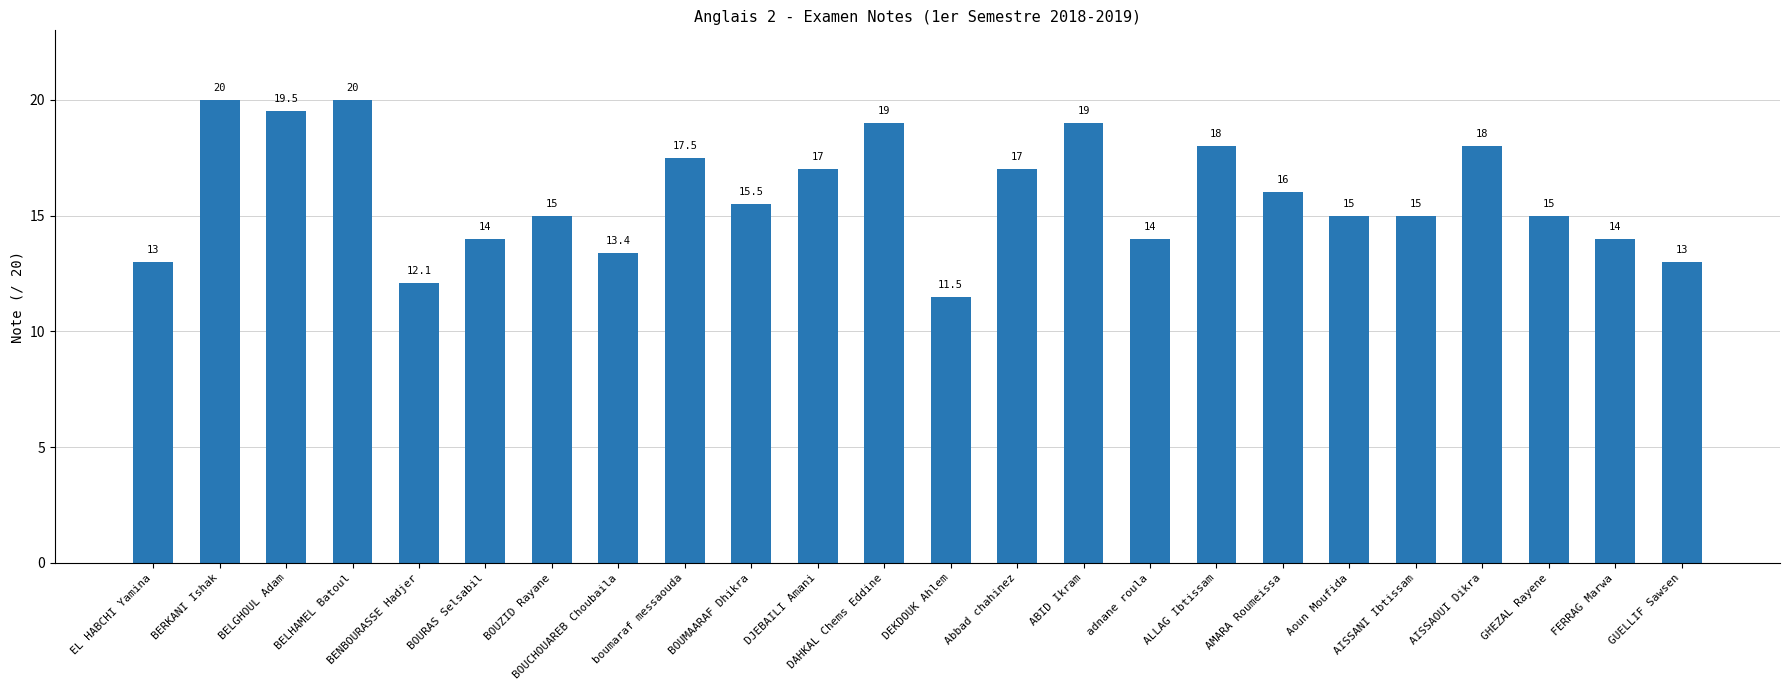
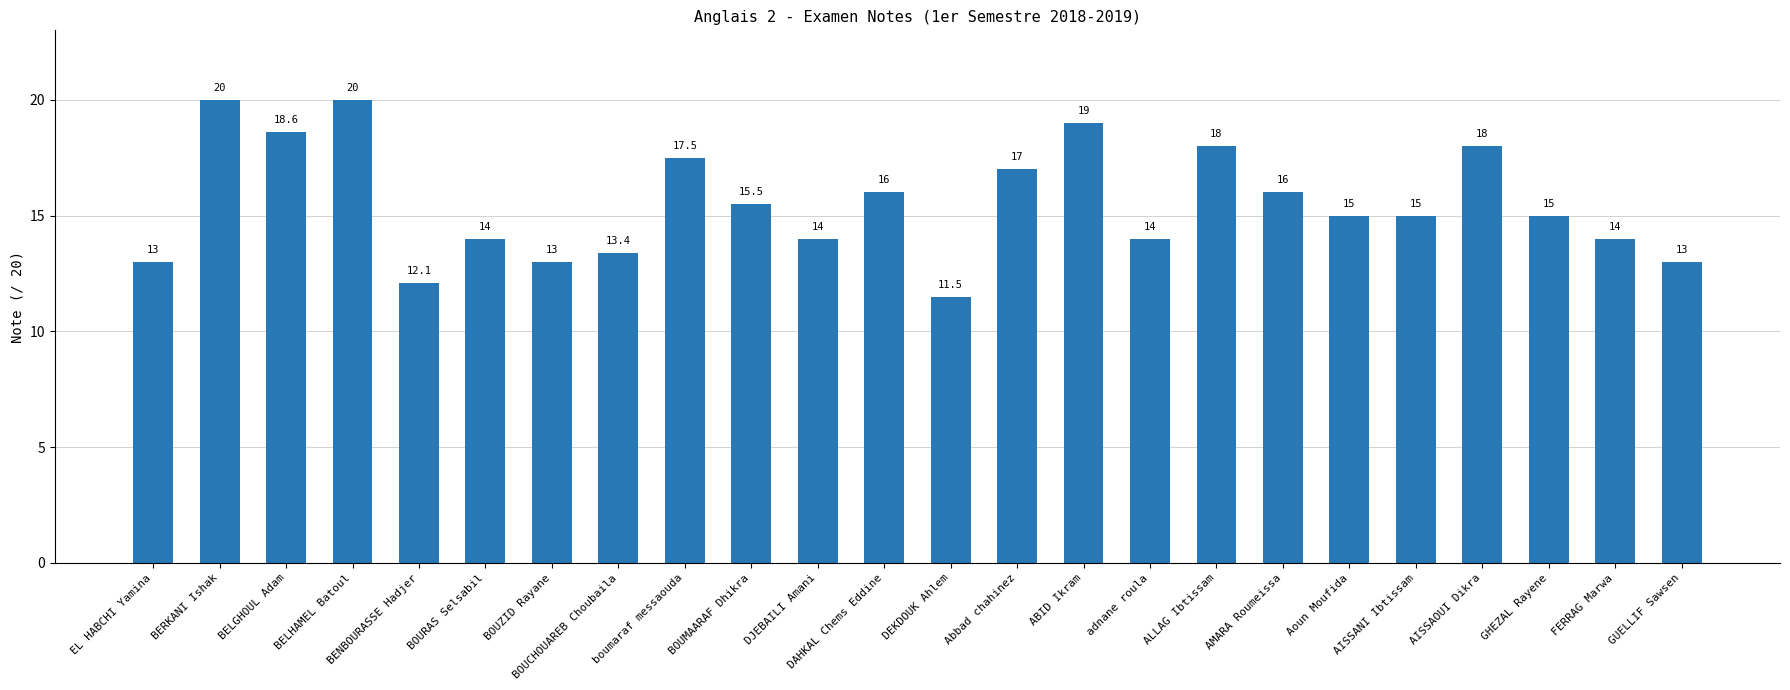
BELGHOUL Adam: 19.5 -> 18.6
BOUZID Rayane: 15 -> 13
DJEBAILI Amani: 17 -> 14
DAHKAL Chems Eddine: 19 -> 16
